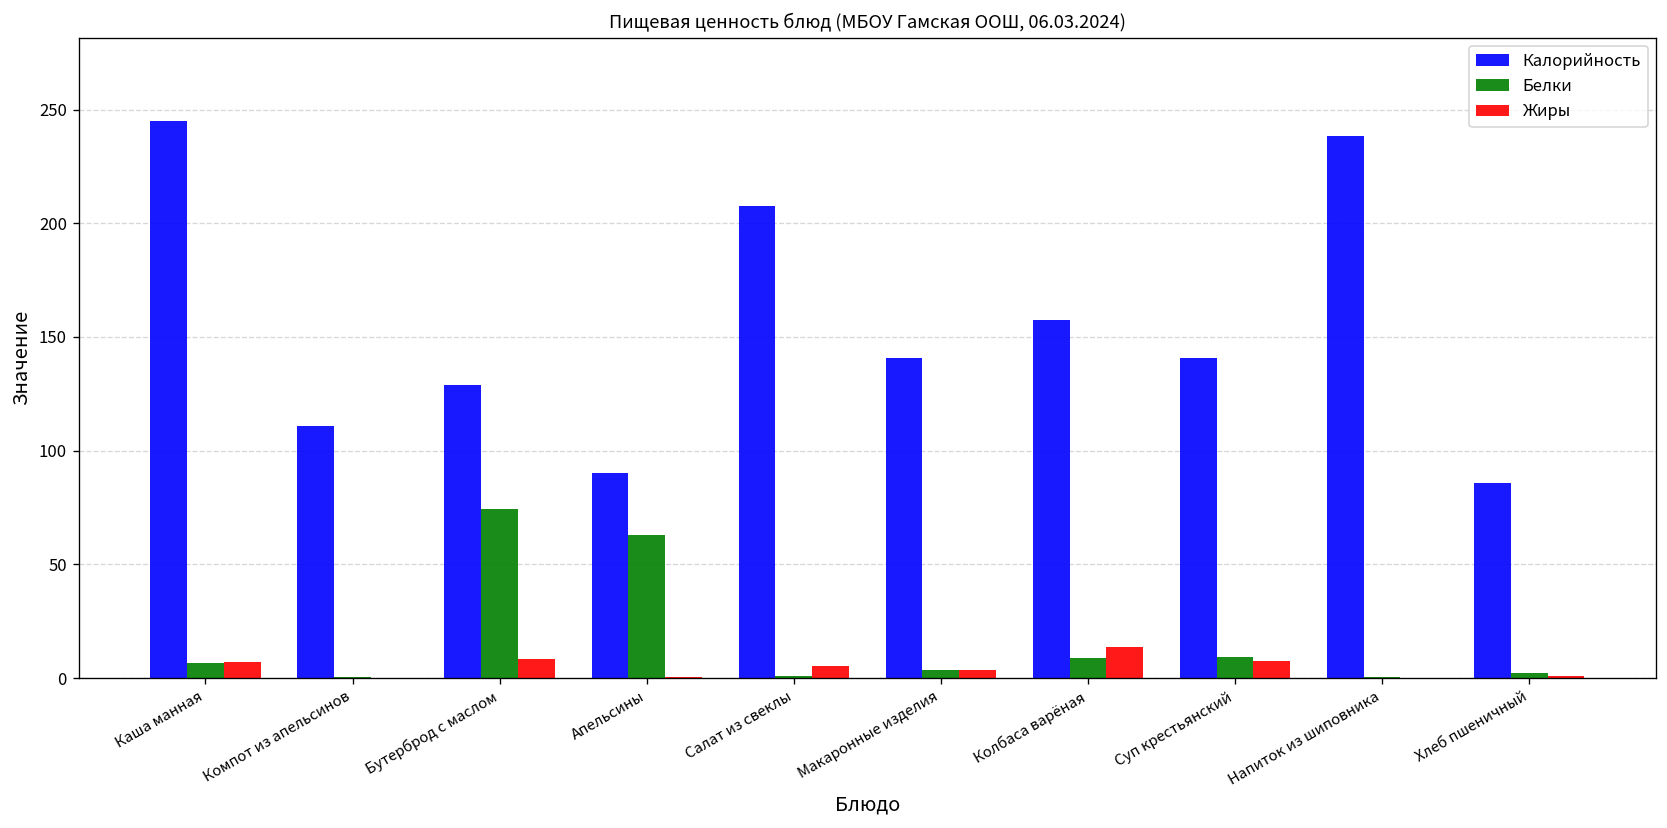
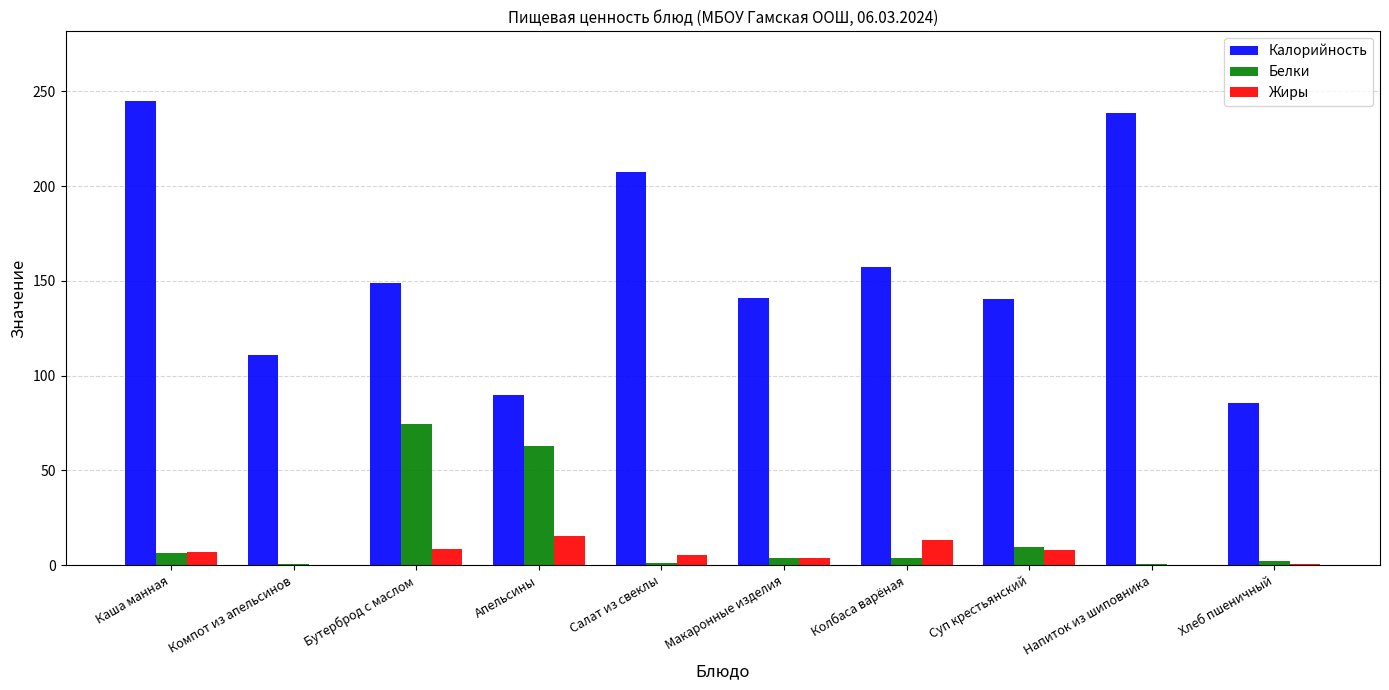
Калорийность, Бутерброд с маслом: 129 -> 149
Жиры, Апельсины: 0 -> 15
Белки, Колбаса варёная: 9 -> 4
